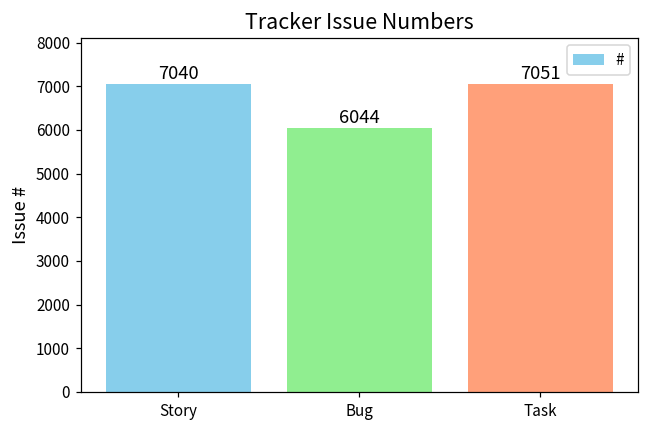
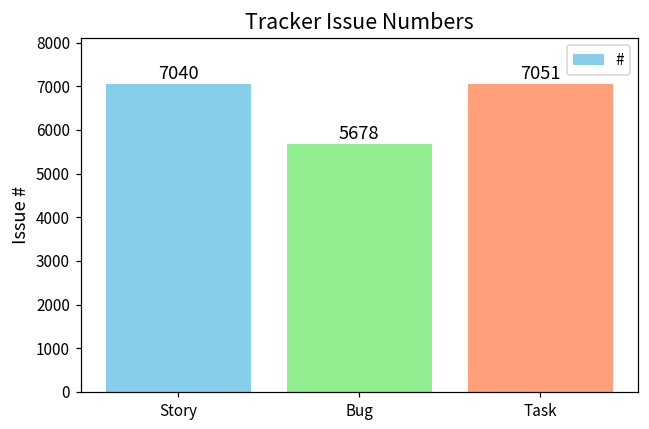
Bug: 6044 -> 5678
